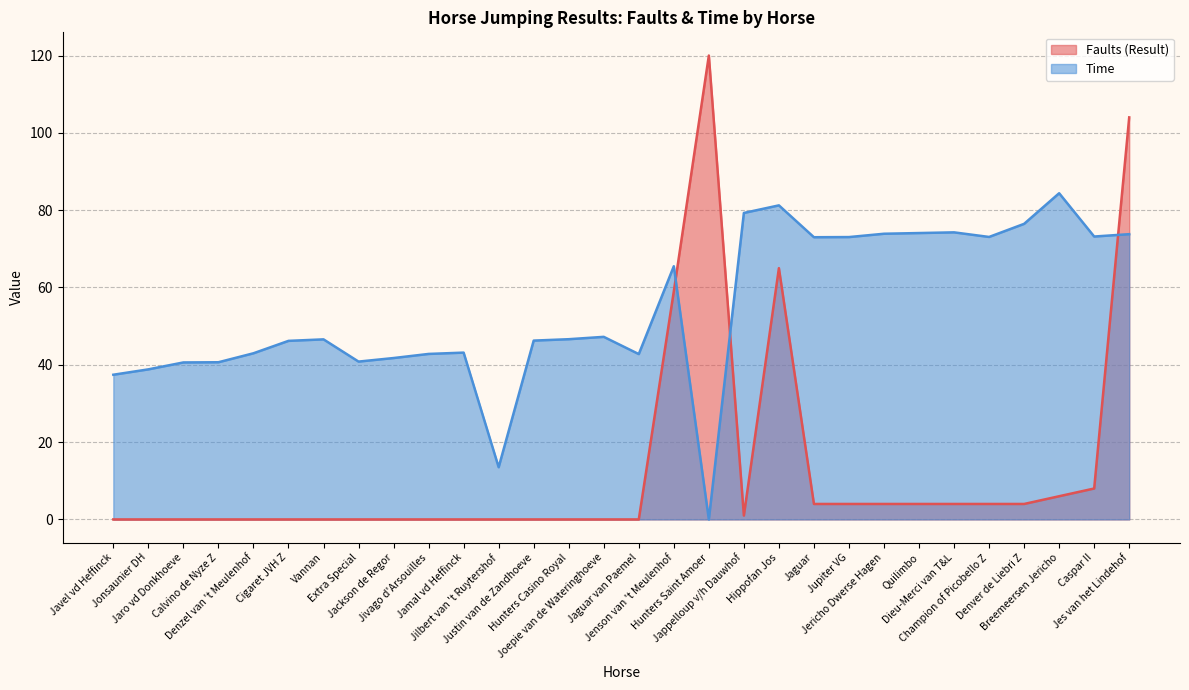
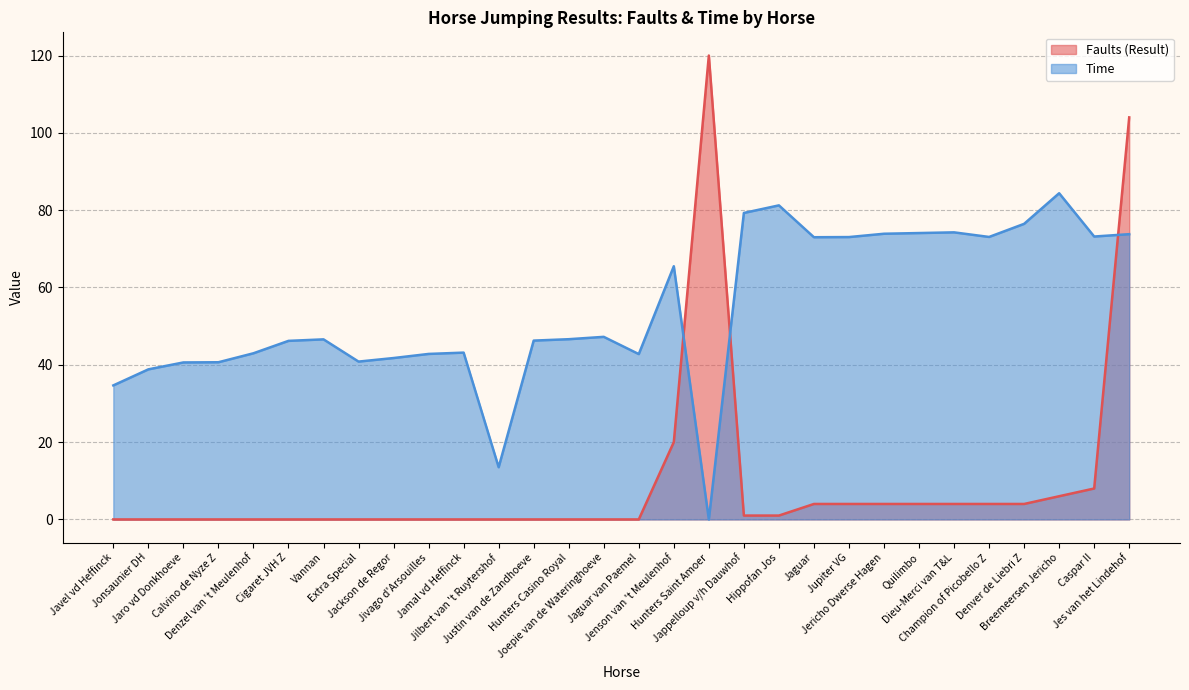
Time, Javel vd Heffinck: 37 -> 35
Faults (Result), Jenson van 't Meulenhof: 59 -> 20
Faults (Result), Hippofan Jos: 65 -> 1
